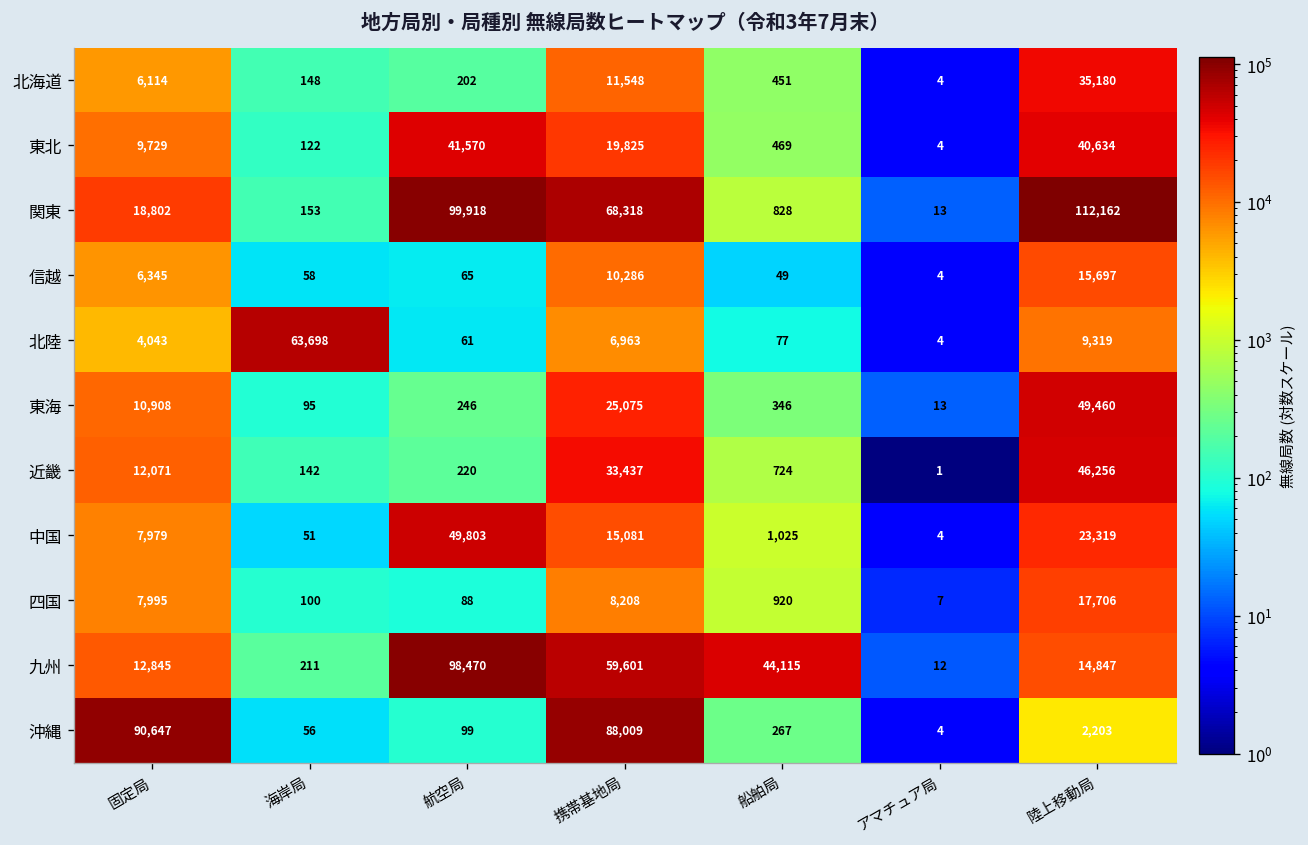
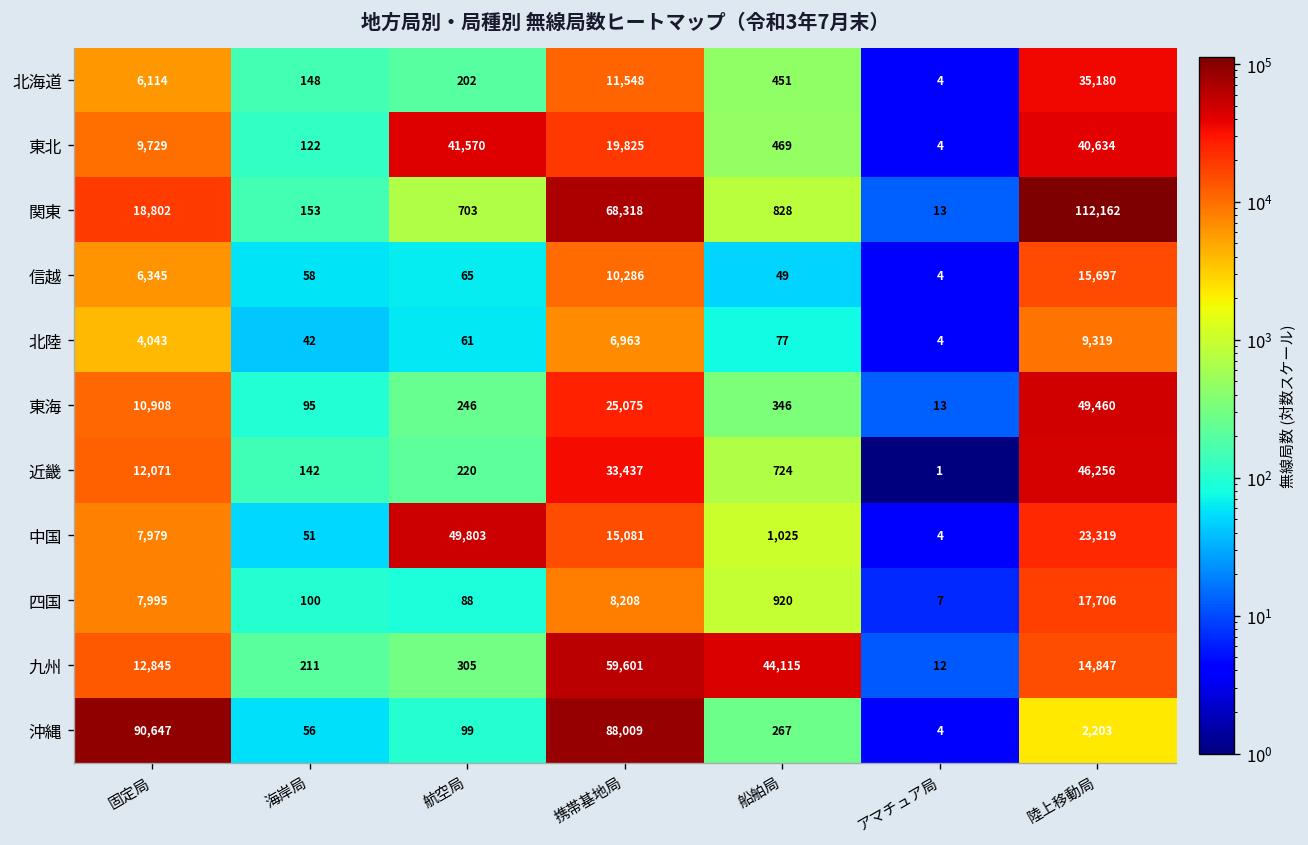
関東, 航空局: 99,918 -> 703
北陸, 海岸局: 63,698 -> 42
九州, 航空局: 98,470 -> 305
